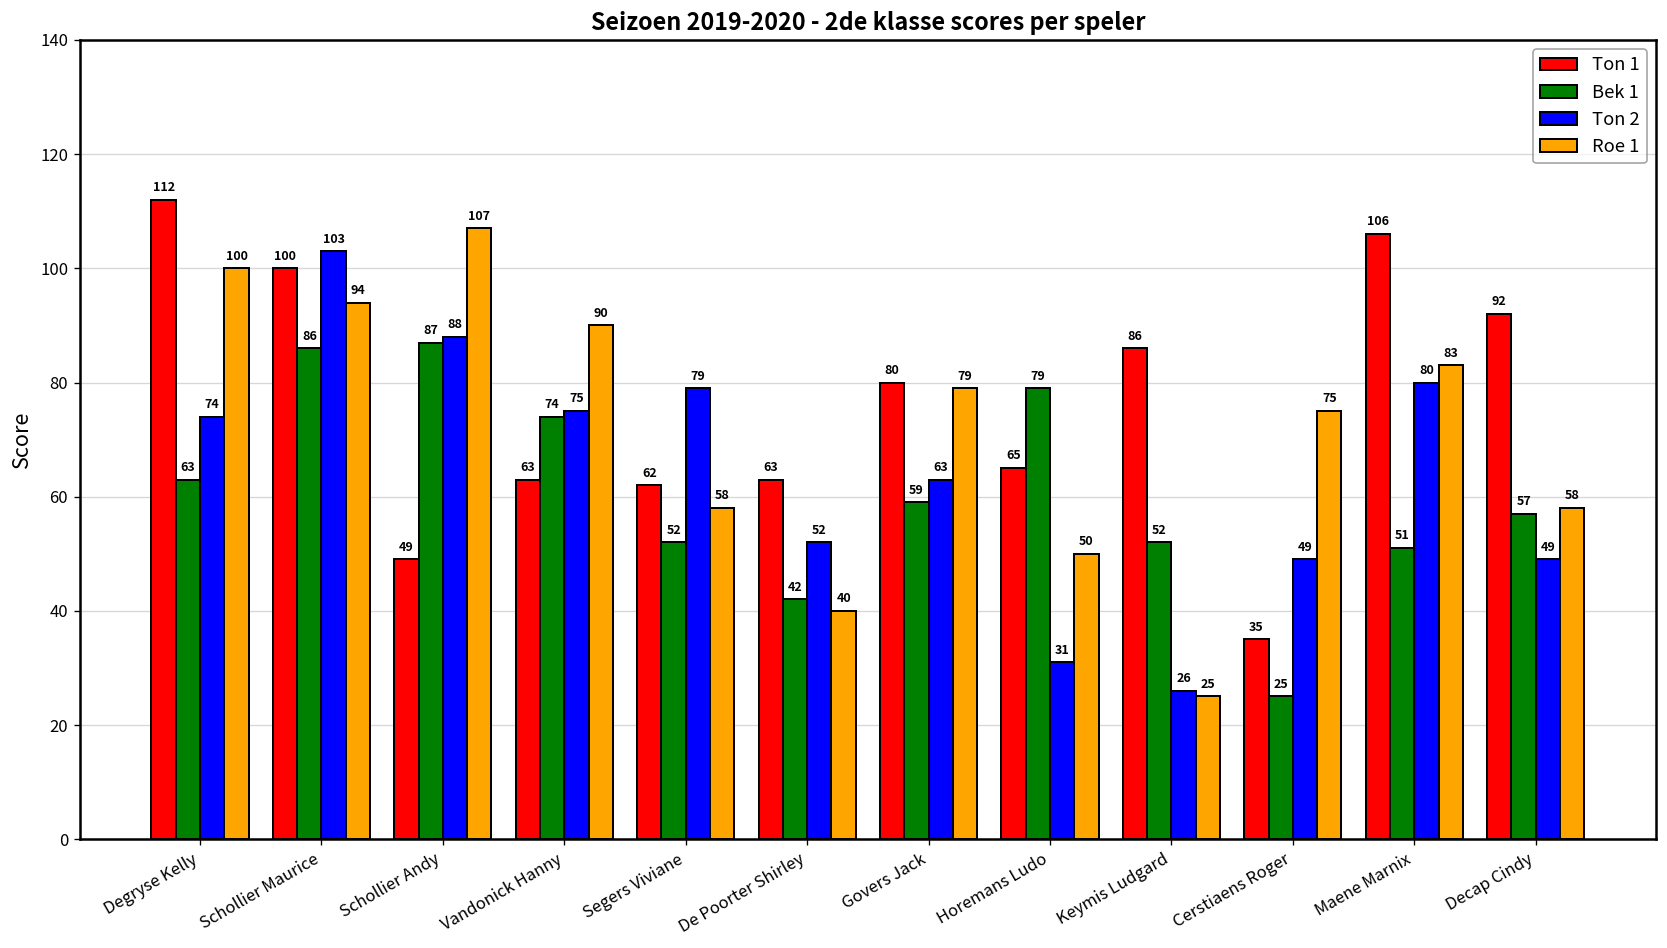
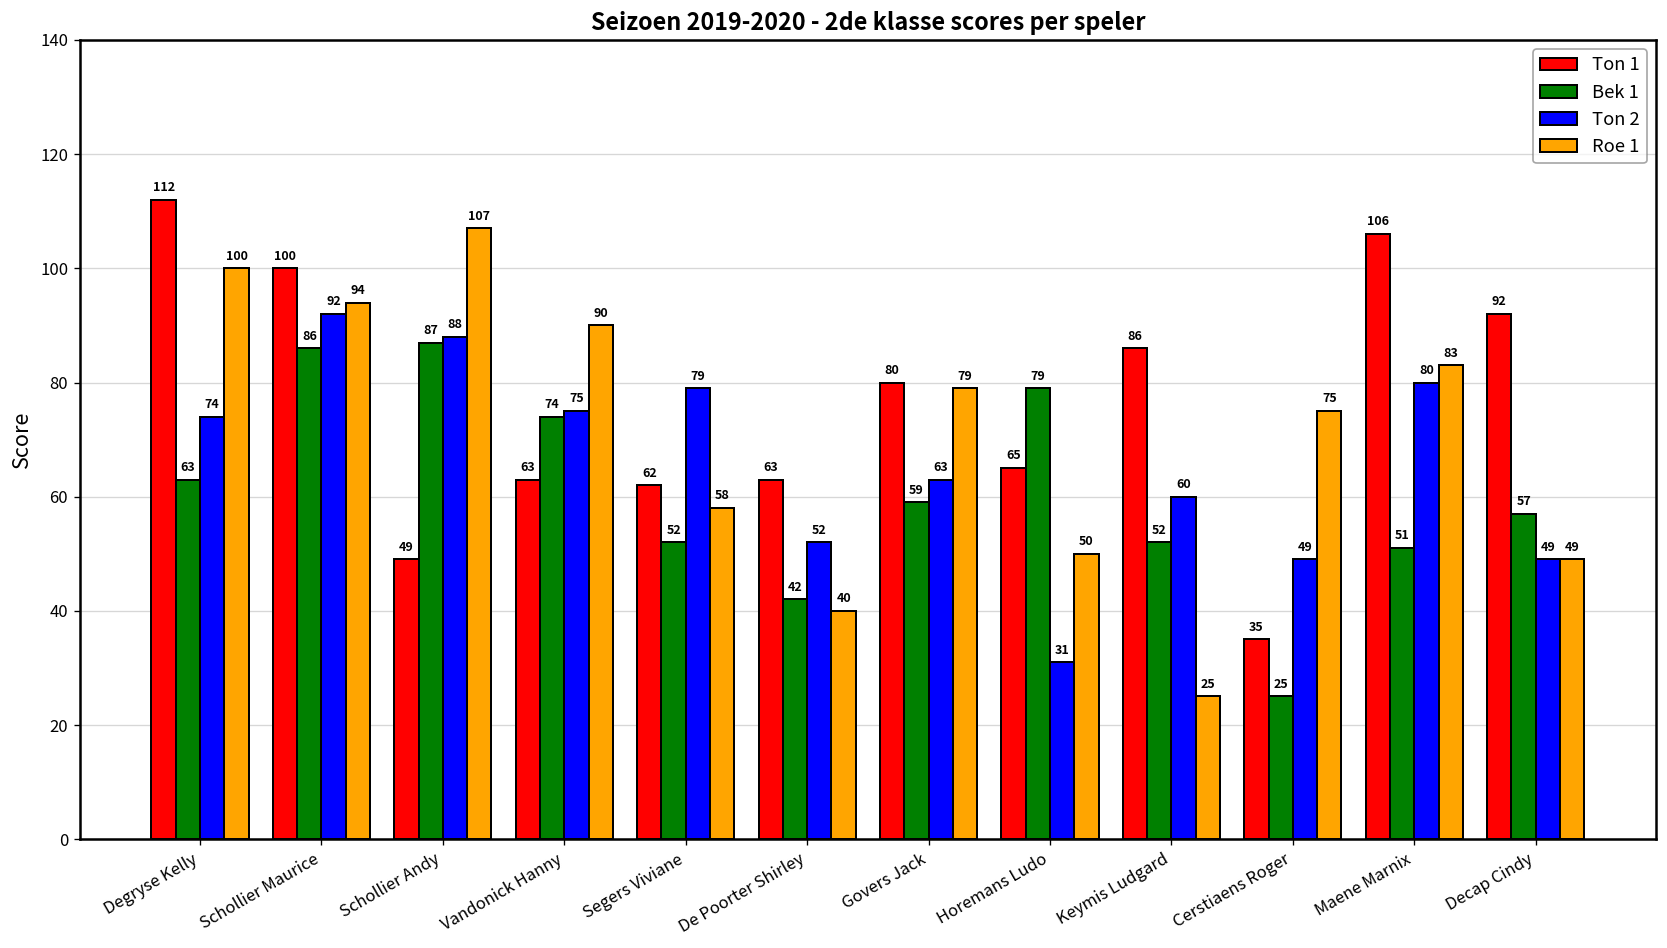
Ton 2, Schollier Maurice: 103 -> 92
Ton 2, Keymis Ludgard: 26 -> 60
Roe 1, Decap Cindy: 58 -> 49
